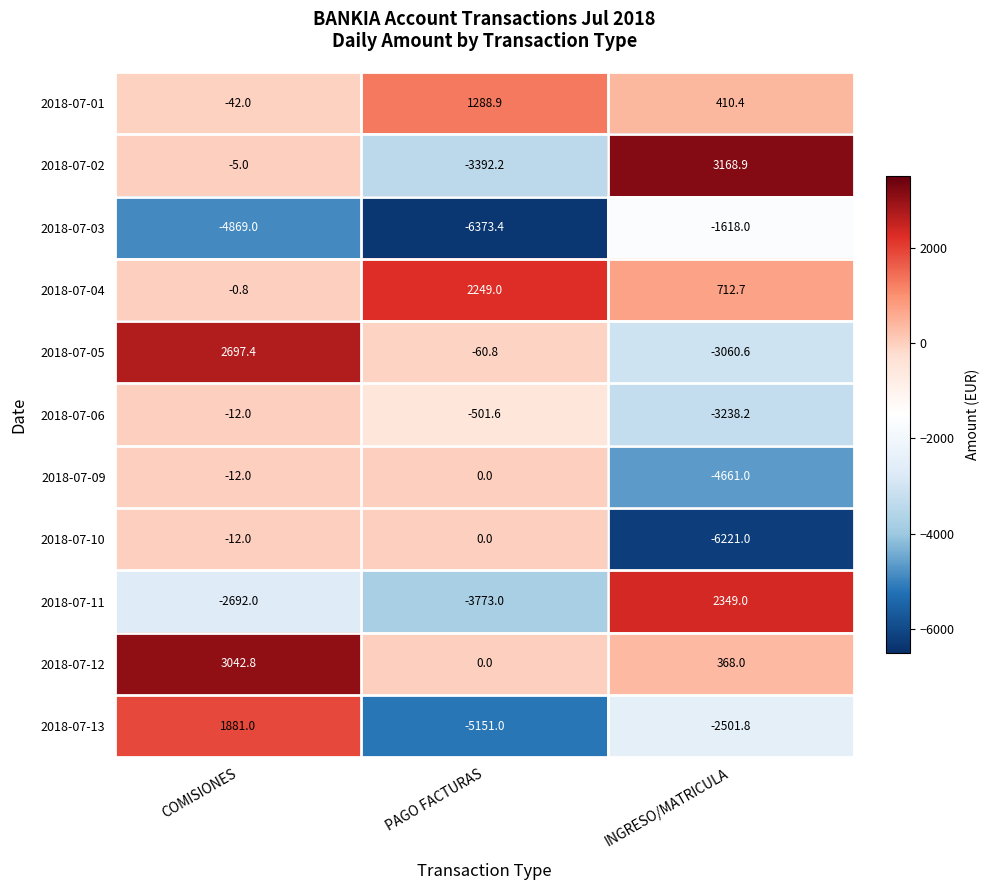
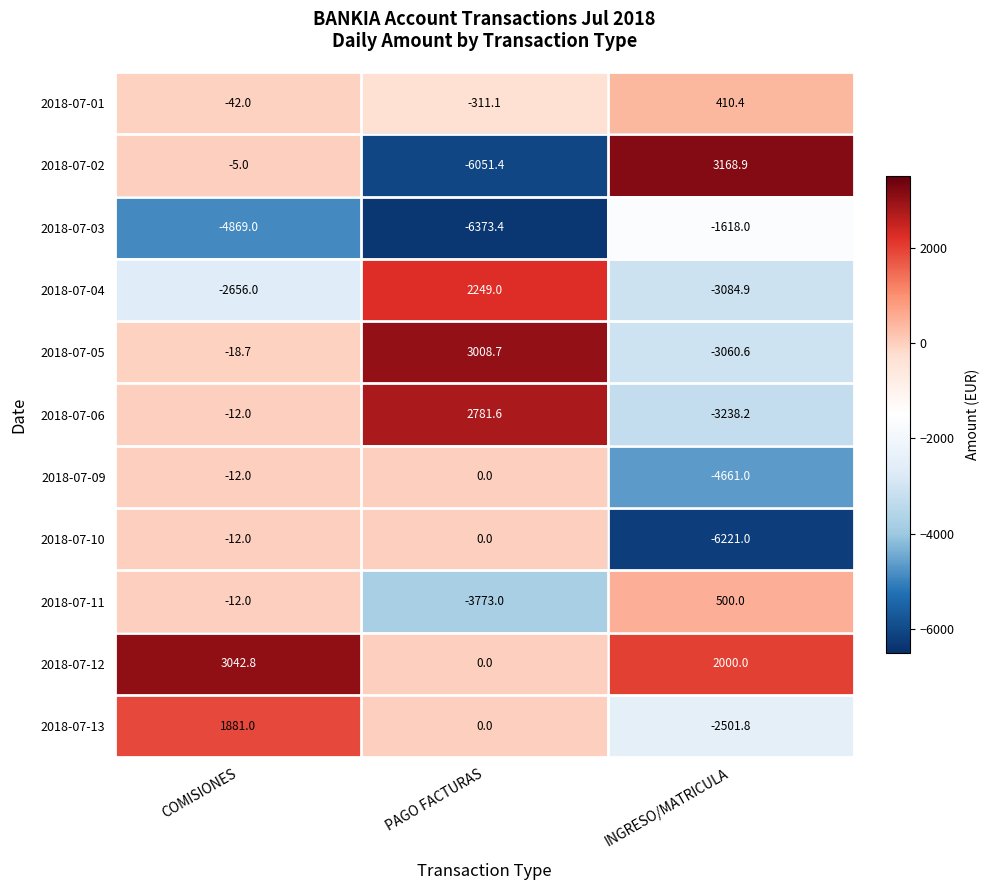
2018-07-01, PAGO FACTURAS: 1288.9 -> -311.1
2018-07-02, PAGO FACTURAS: -3392.2 -> -6051.4
2018-07-04, COMISIONES: -0.8 -> -2656.0
2018-07-04, INGRESO/MATRICULA: 712.7 -> -3084.9
2018-07-05, COMISIONES: 2697.4 -> -18.7
2018-07-05, PAGO FACTURAS: -60.8 -> 3008.7
2018-07-06, PAGO FACTURAS: -501.6 -> 2781.6
2018-07-11, COMISIONES: -2692.0 -> -12.0
2018-07-11, INGRESO/MATRICULA: 2349.0 -> 500.0
2018-07-12, INGRESO/MATRICULA: 368.0 -> 2000.0
2018-07-13, PAGO FACTURAS: -5151.0 -> 0.0
